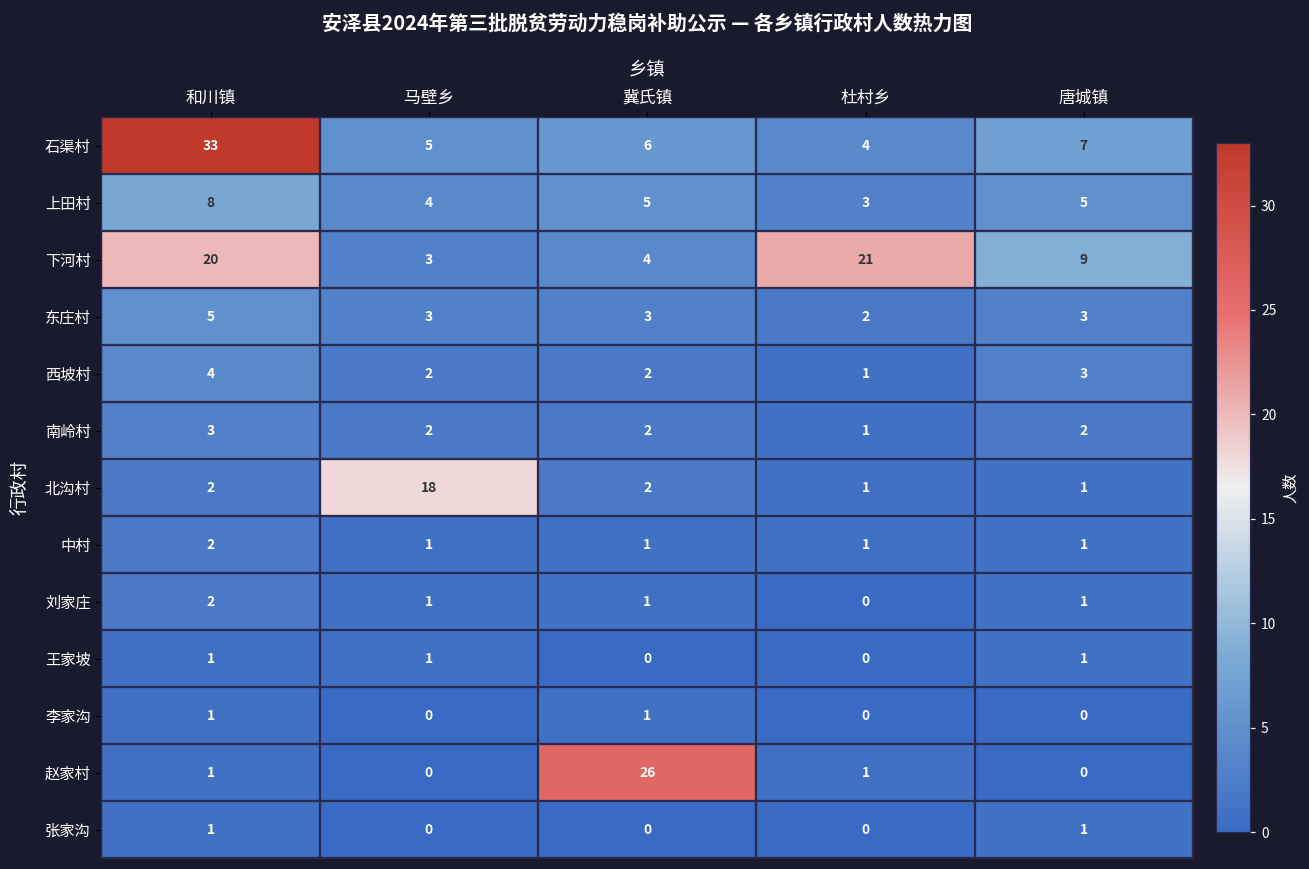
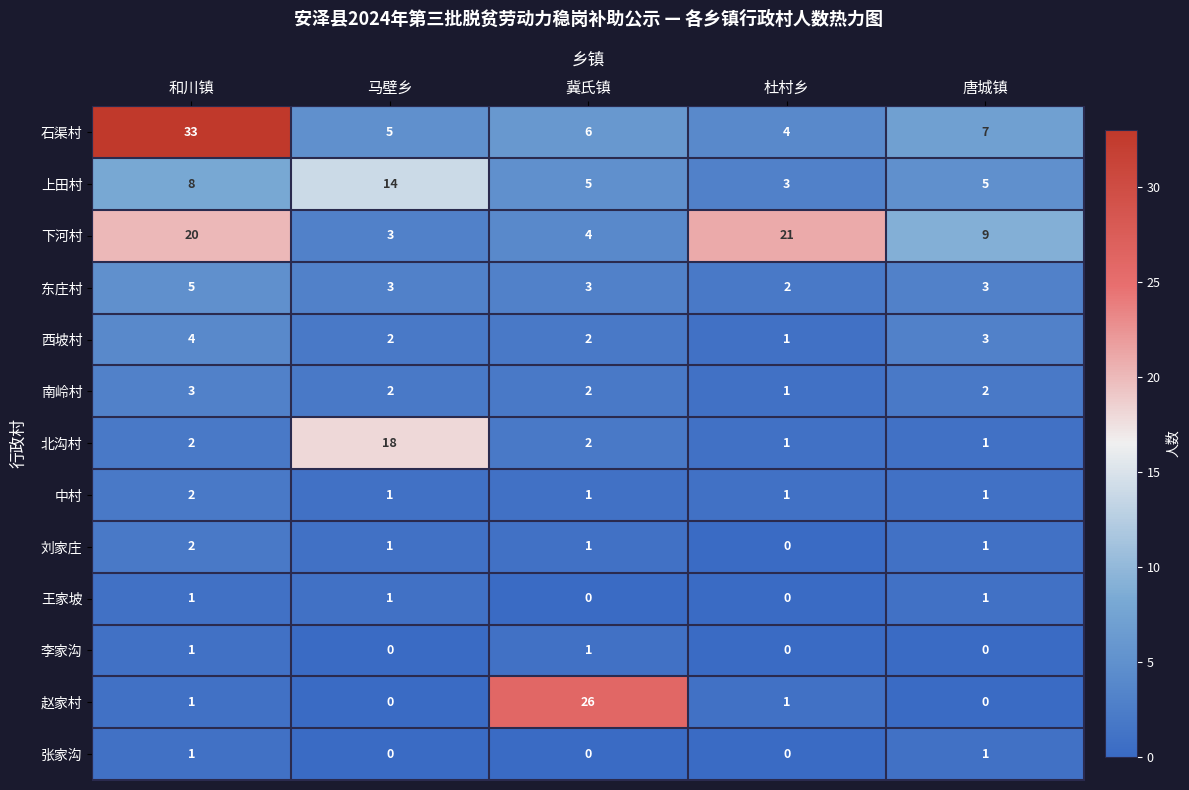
上田村, 马壁乡: 4 -> 14
